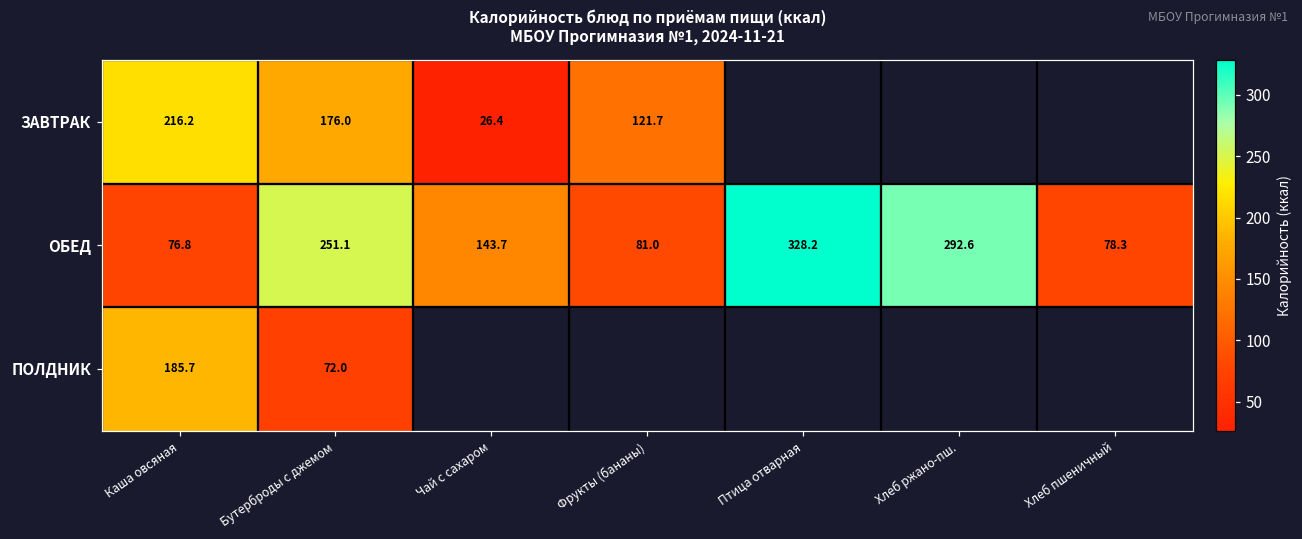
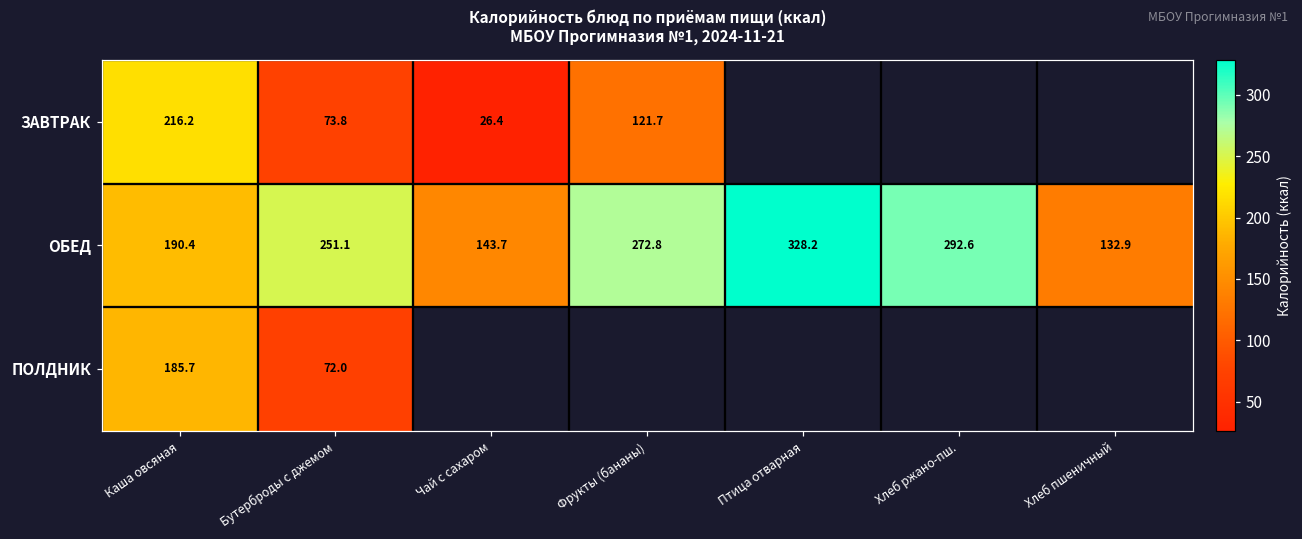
ЗАВТРАК, Бутерброды с джемом: 176.0 -> 73.8
ОБЕД, Каша овсяная: 76.8 -> 190.4
ОБЕД, Фрукты (бананы): 81.0 -> 272.8
ОБЕД, Хлеб пшеничный: 78.3 -> 132.9
